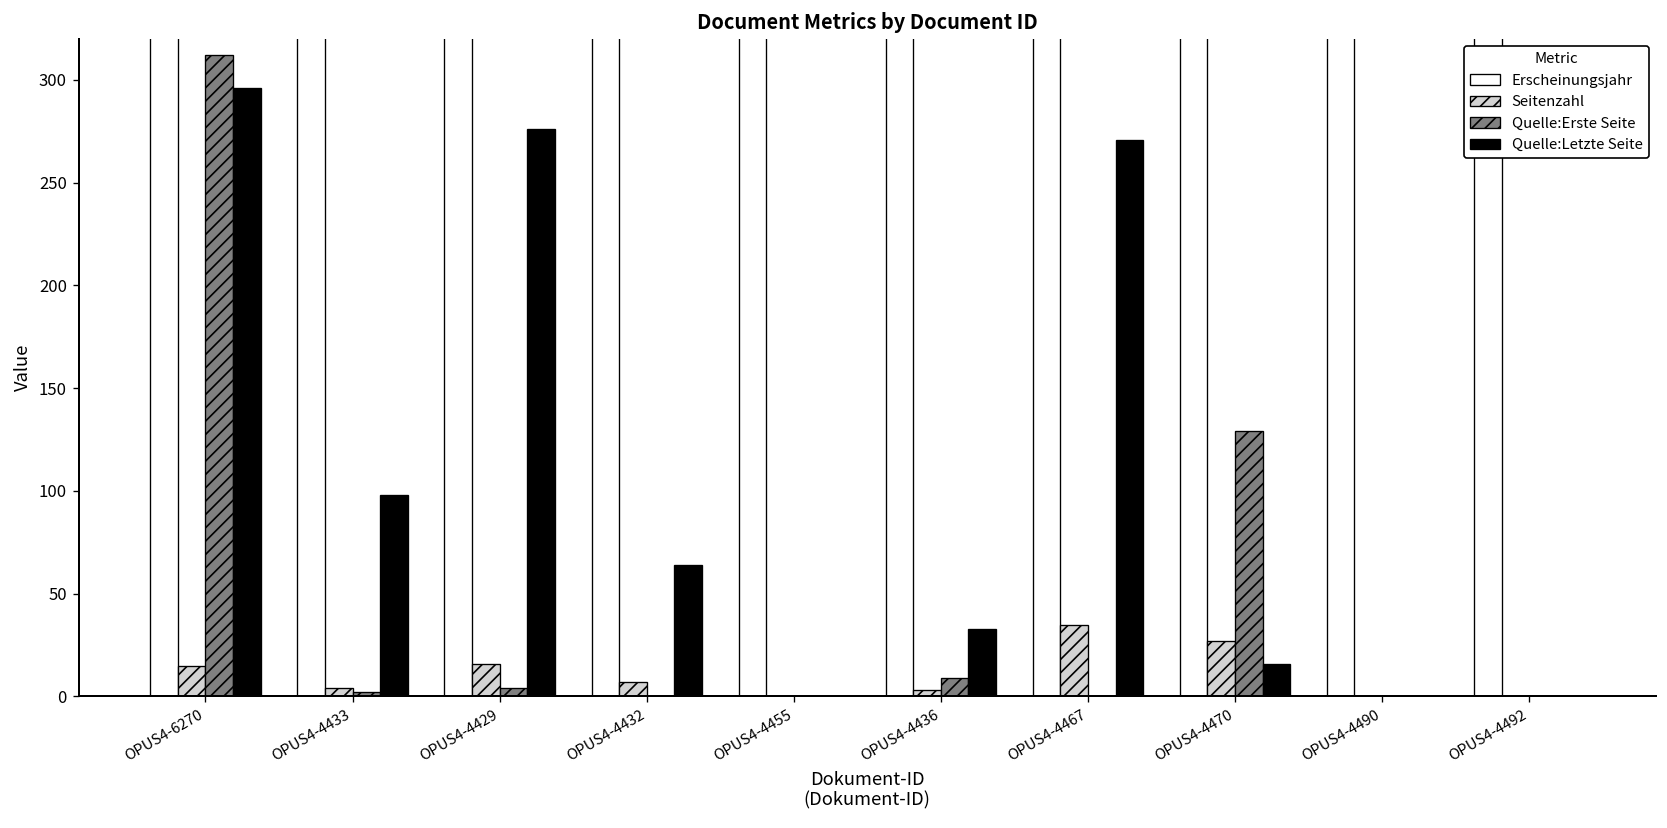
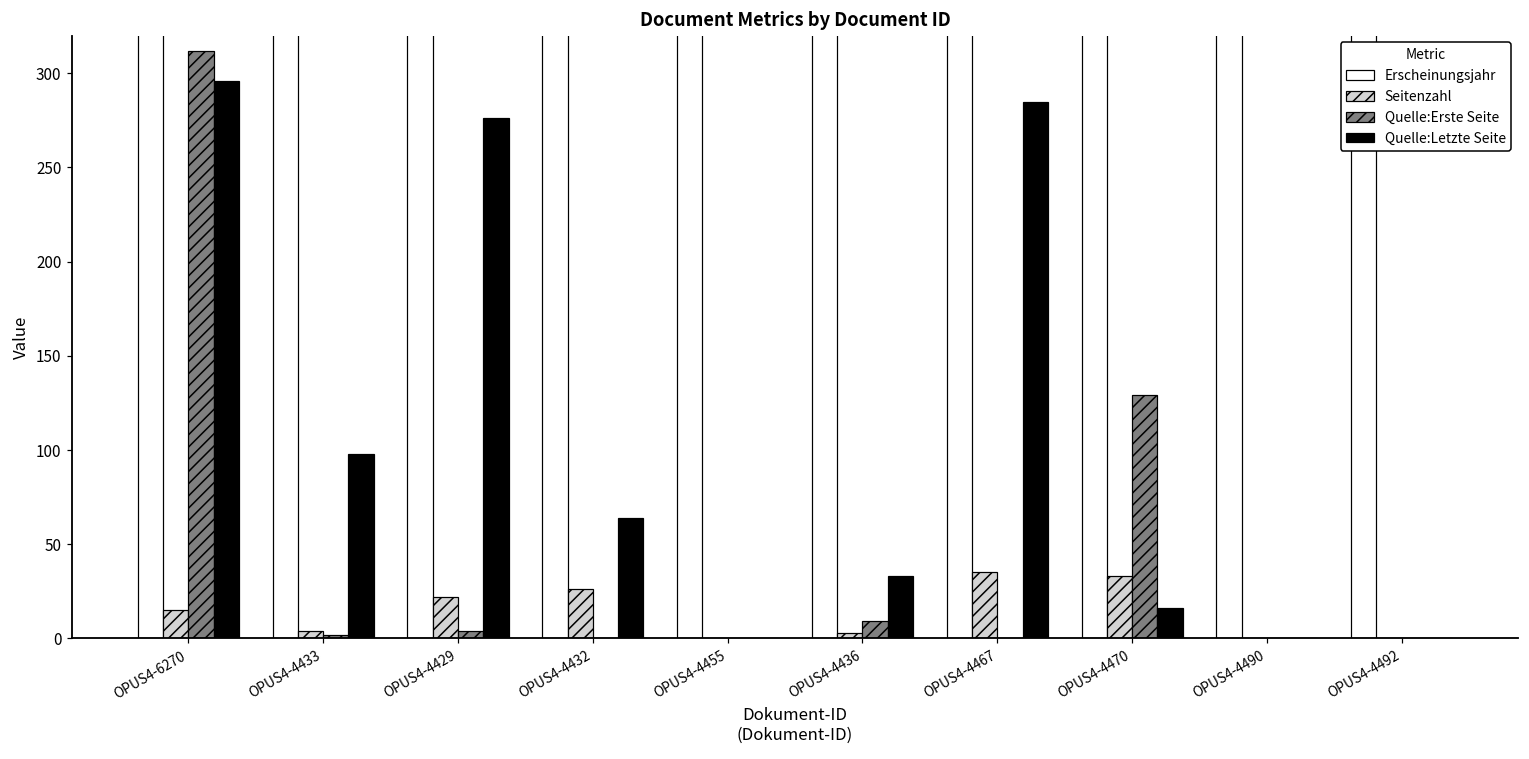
Seitenzahl, OPUS4-4429: 16 -> 22
Seitenzahl, OPUS4-4432: 7 -> 26
Quelle:Letzte Seite, OPUS4-4467: 271 -> 285
Seitenzahl, OPUS4-4470: 27 -> 33
